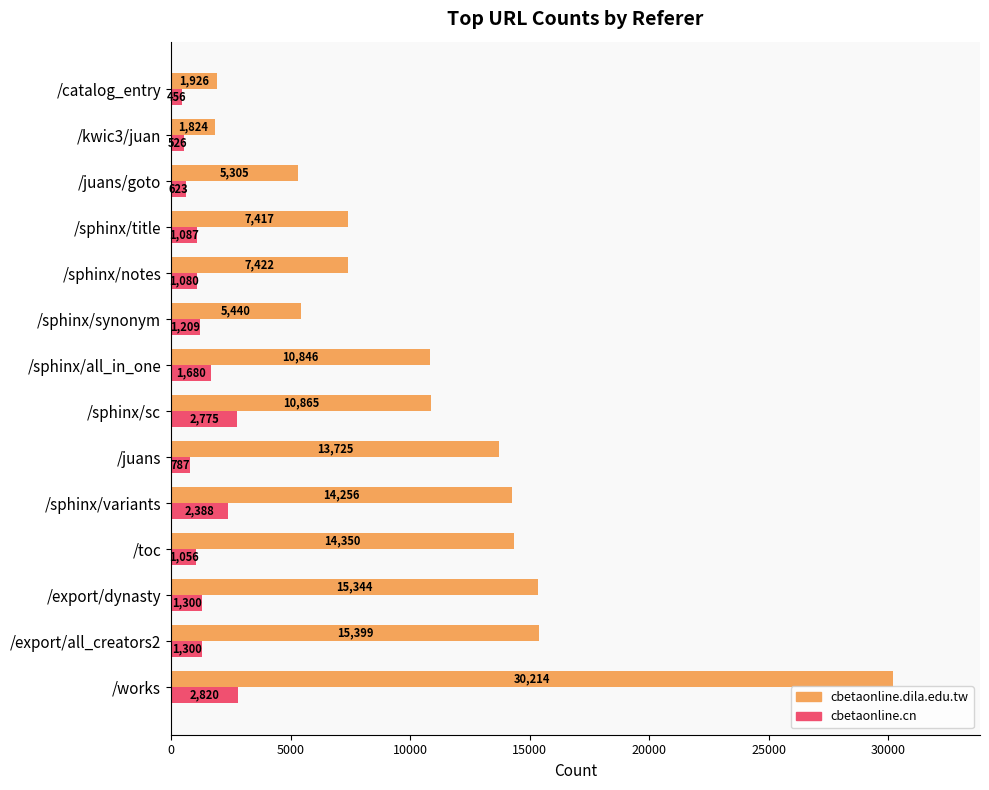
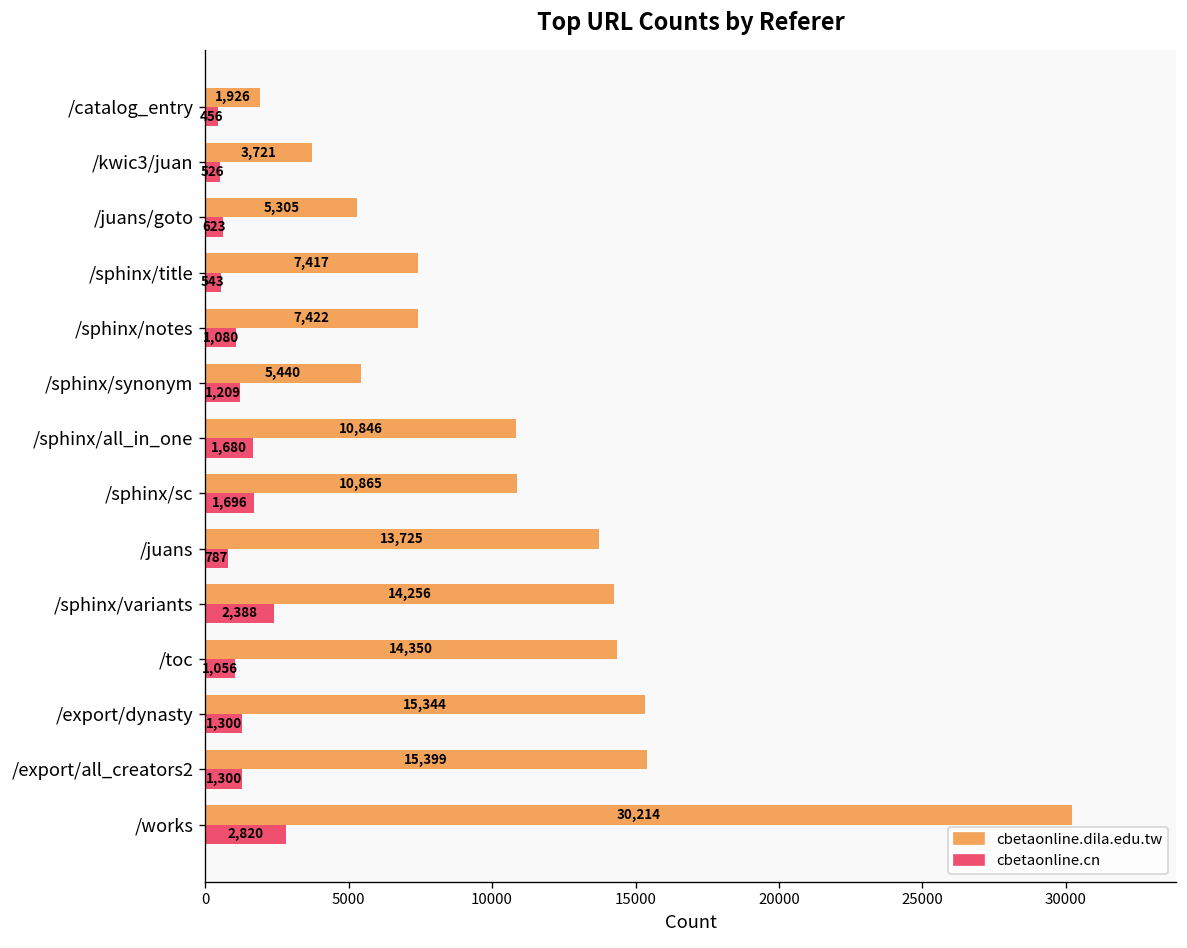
cbetaonline.dila.edu.tw, /kwic3/juan: 1,824 -> 3,721
cbetaonline.cn, /sphinx/title: 1,087 -> 543
cbetaonline.cn, /sphinx/sc: 2,775 -> 1,696
